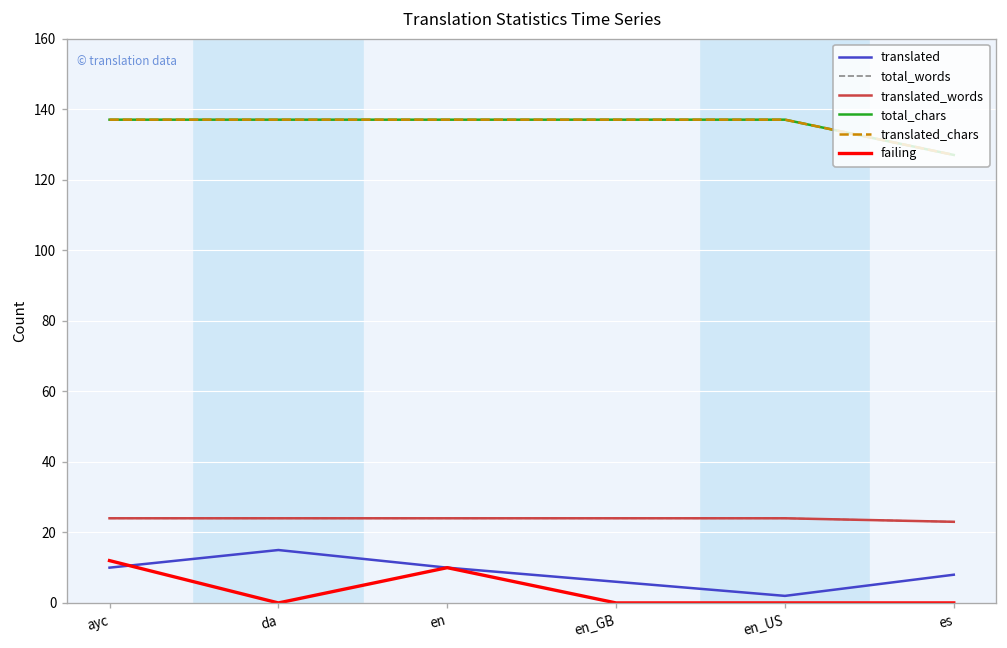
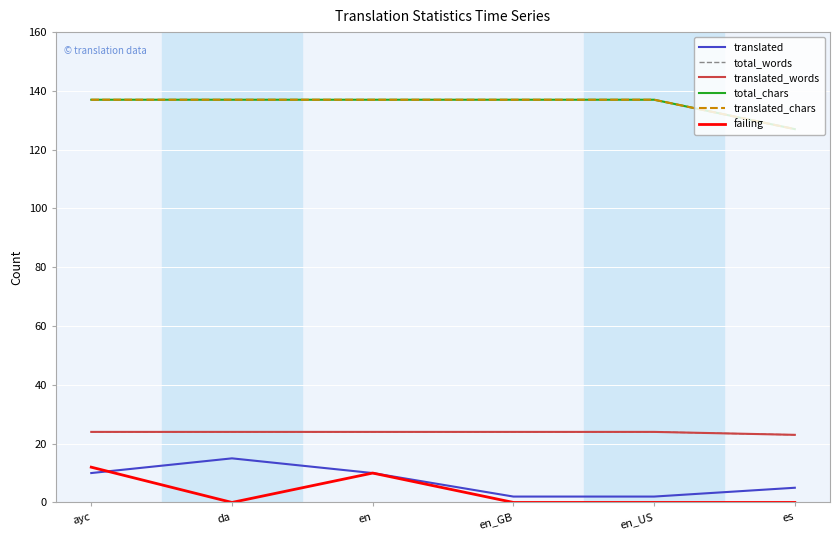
translated, en_GB: 6 -> 2
translated, es: 8 -> 5
